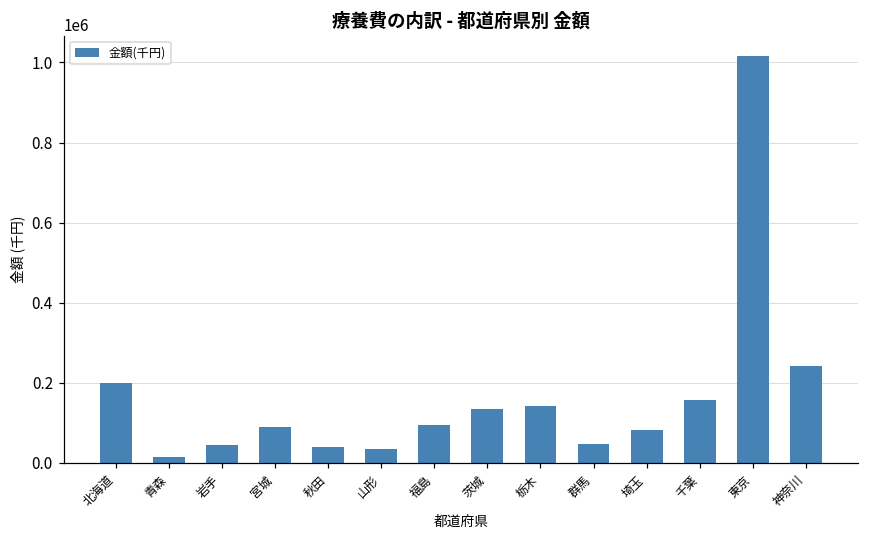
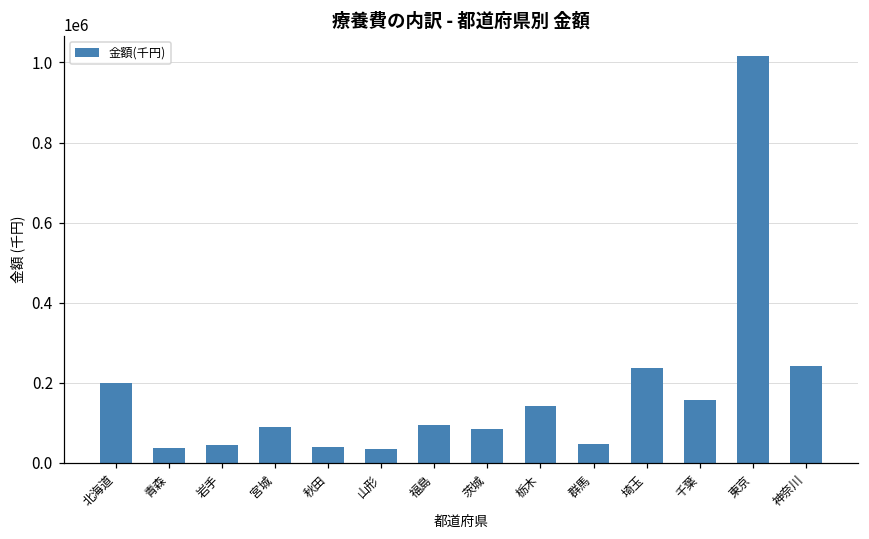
青森: 10000 -> 40000
茨城: 140000 -> 80000
埼玉: 80000 -> 240000
